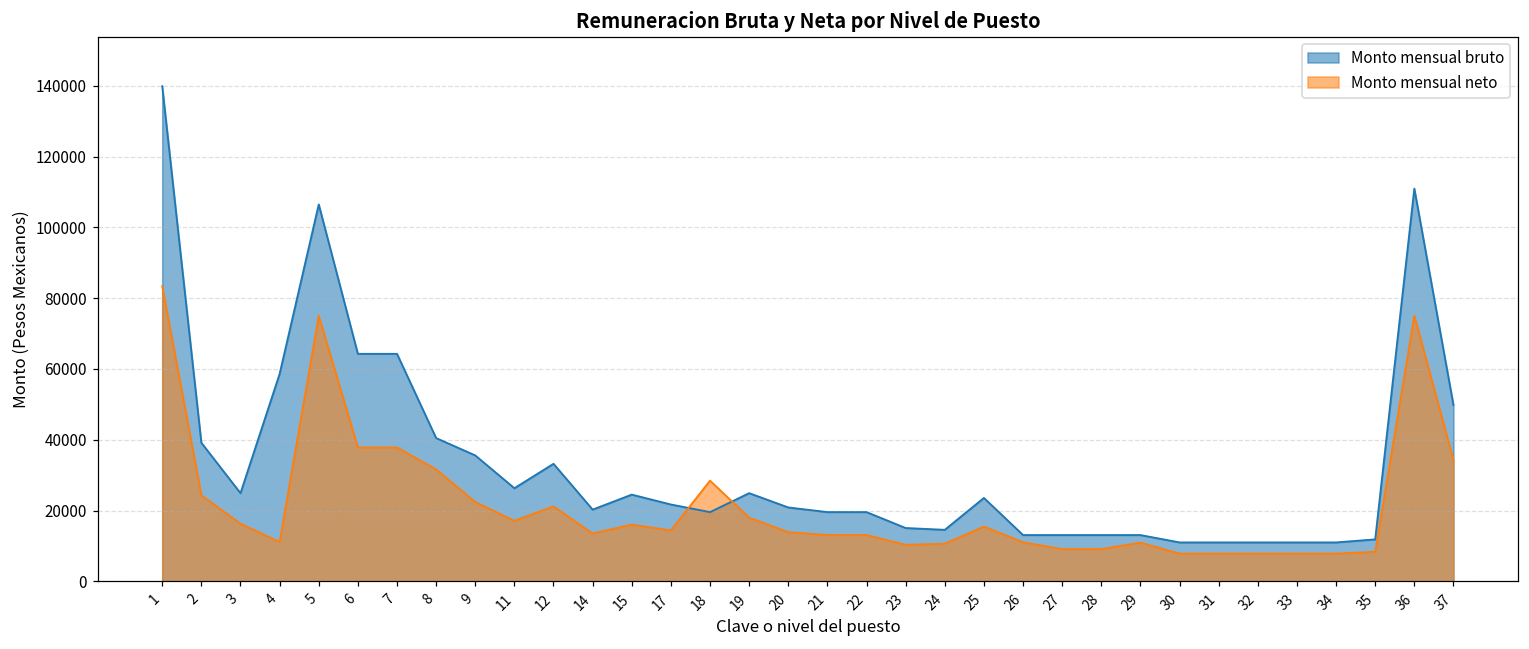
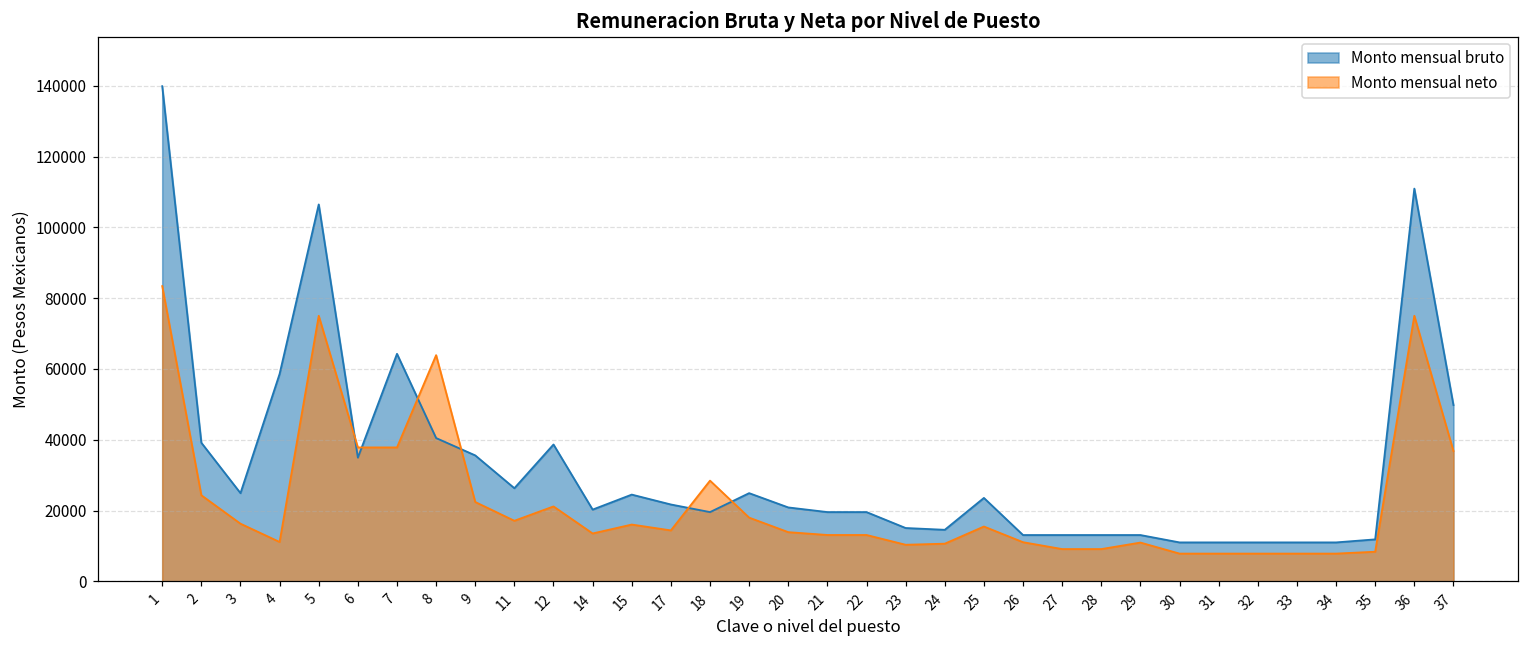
Monto mensual bruto, 6: 64000 -> 35000
Monto mensual neto, 8: 32000 -> 64000
Monto mensual bruto, 12: 33000 -> 39000
Monto mensual neto, 37: 34000 -> 37000
